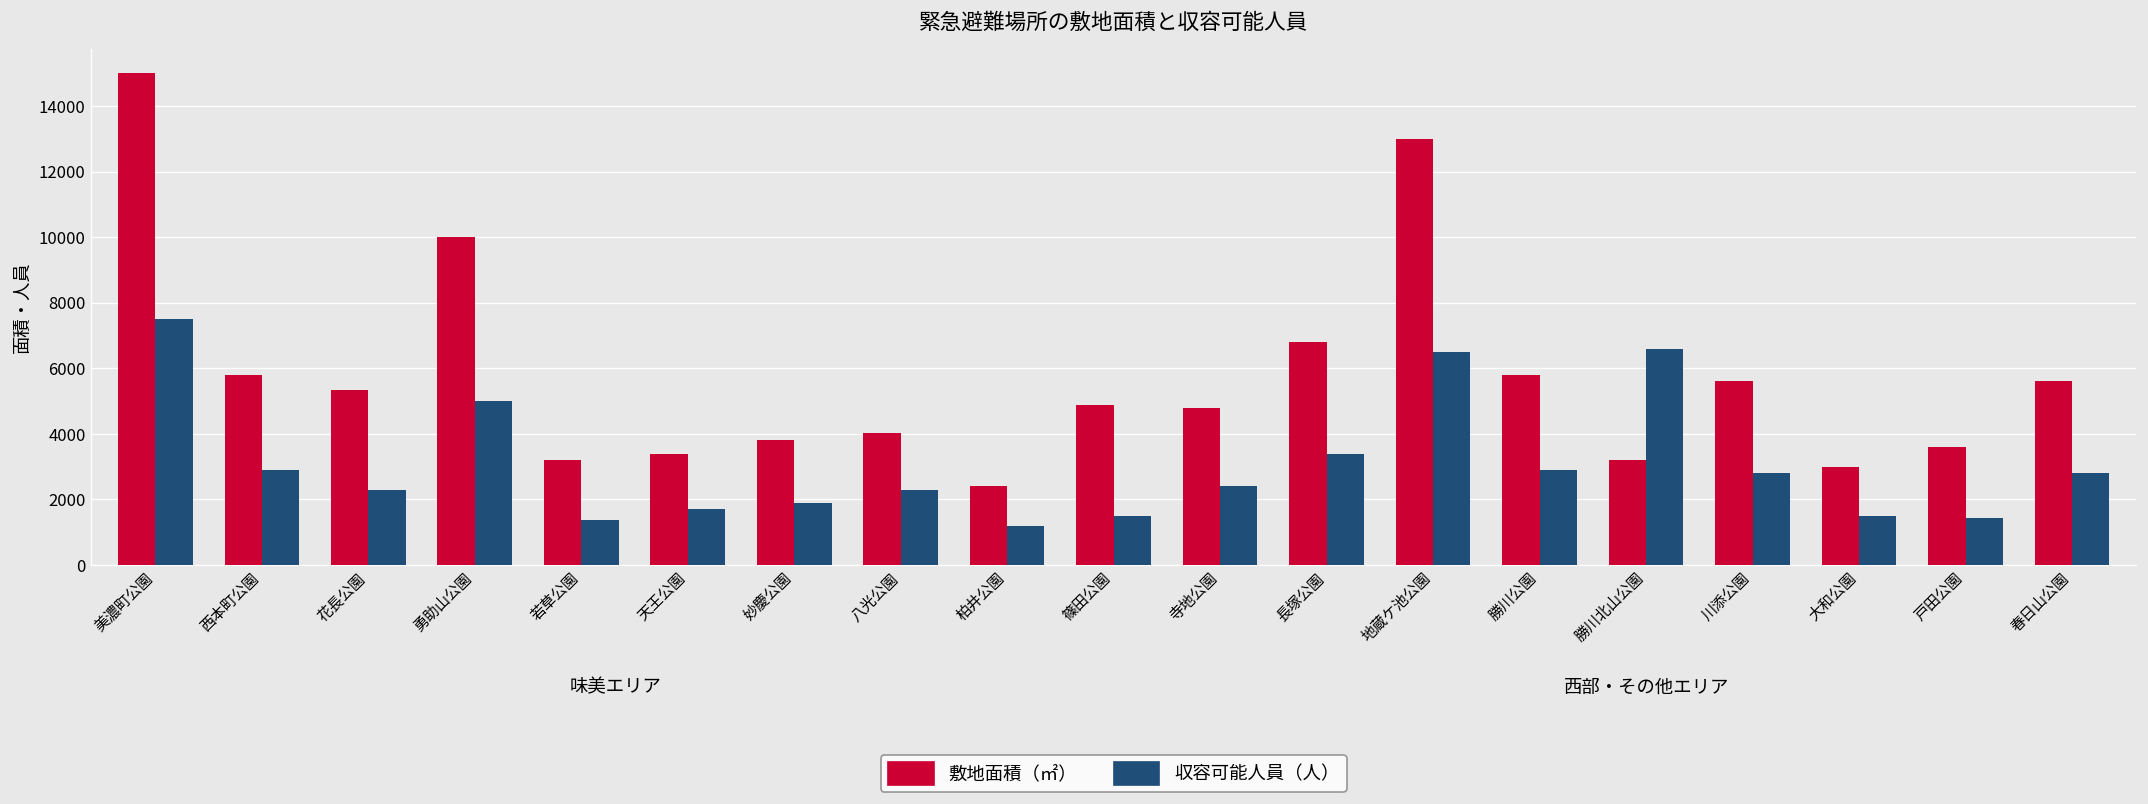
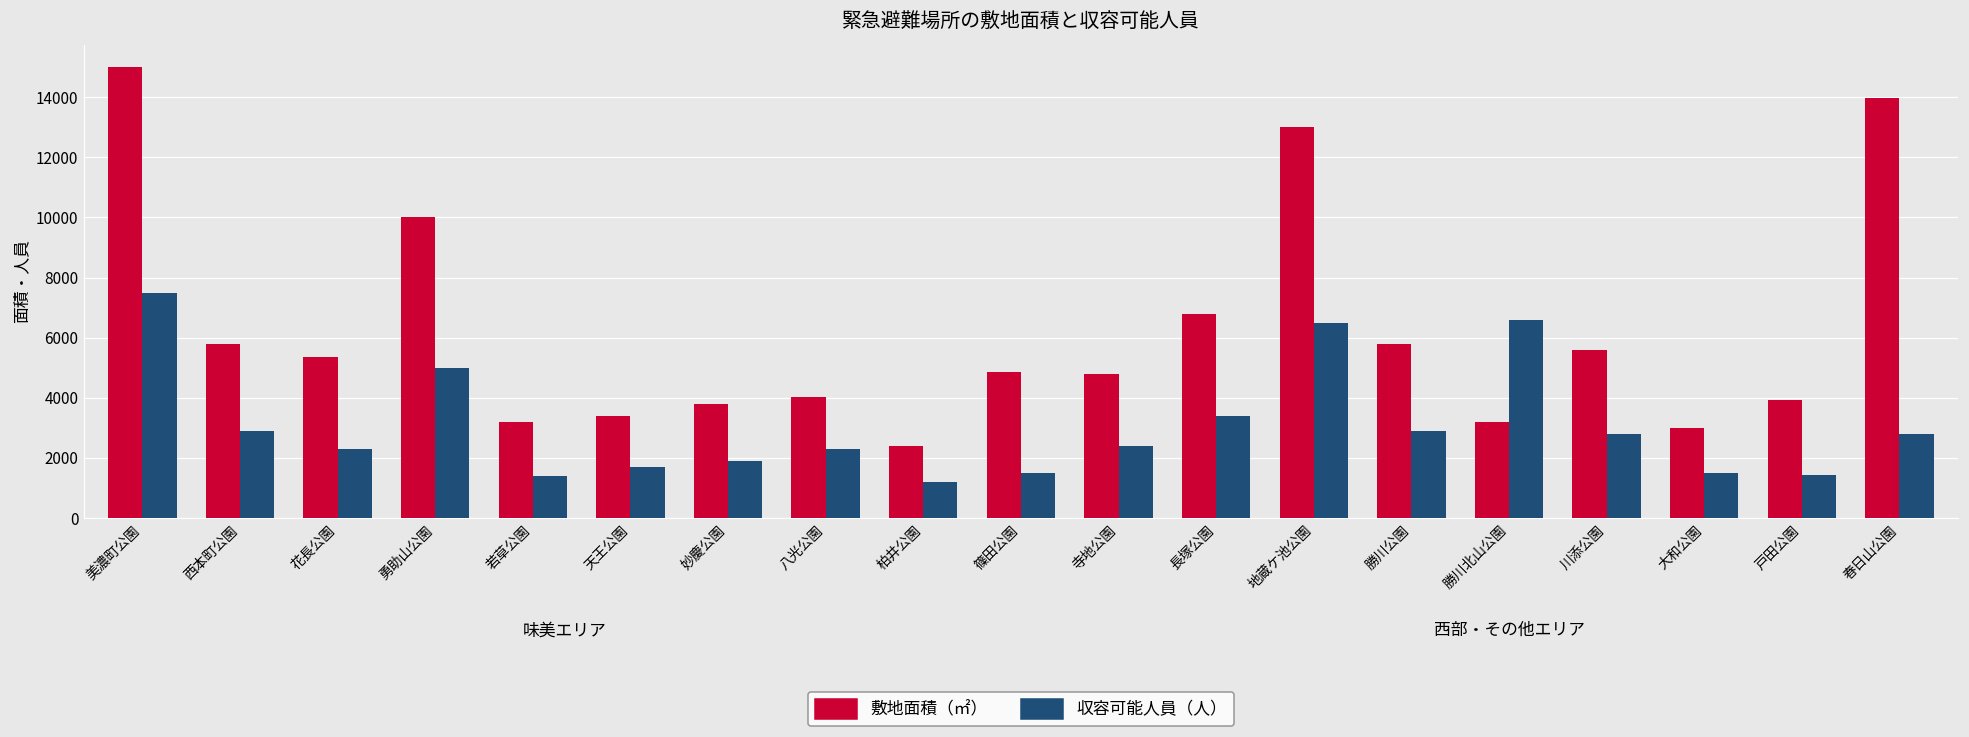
敷地面積（㎡）, 戸田公園: 3600 -> 3900
敷地面積（㎡）, 春日山公園: 5600 -> 14000
